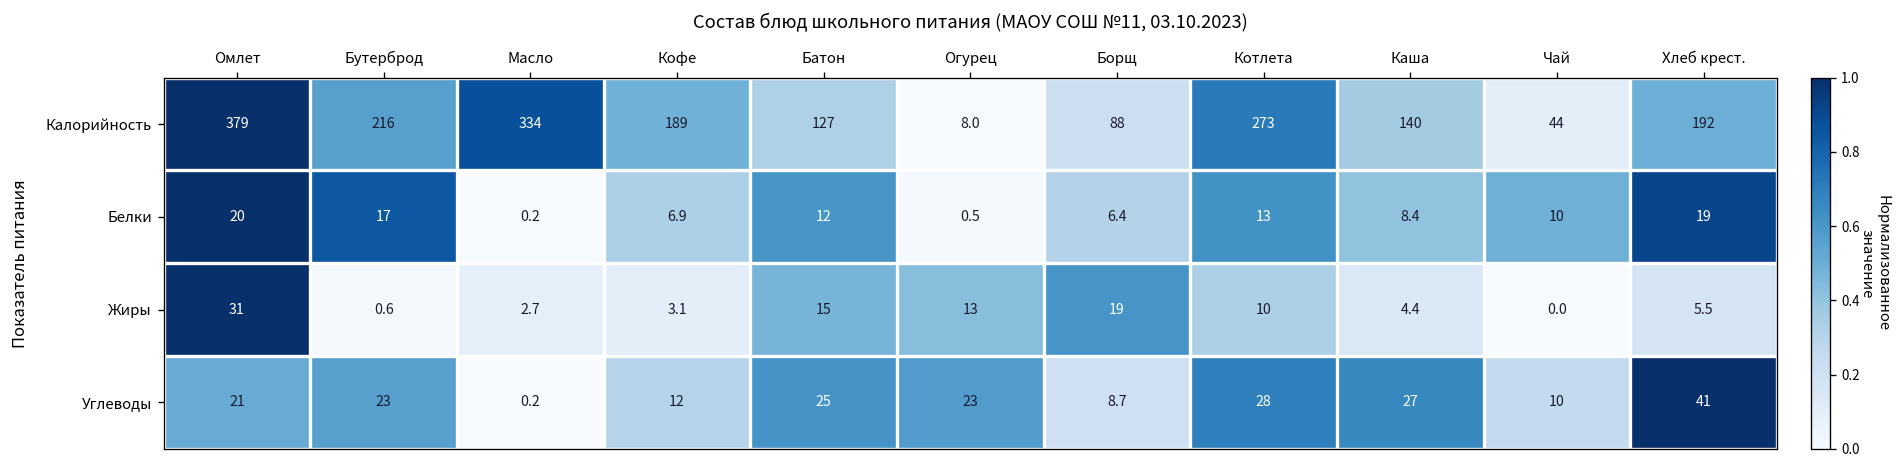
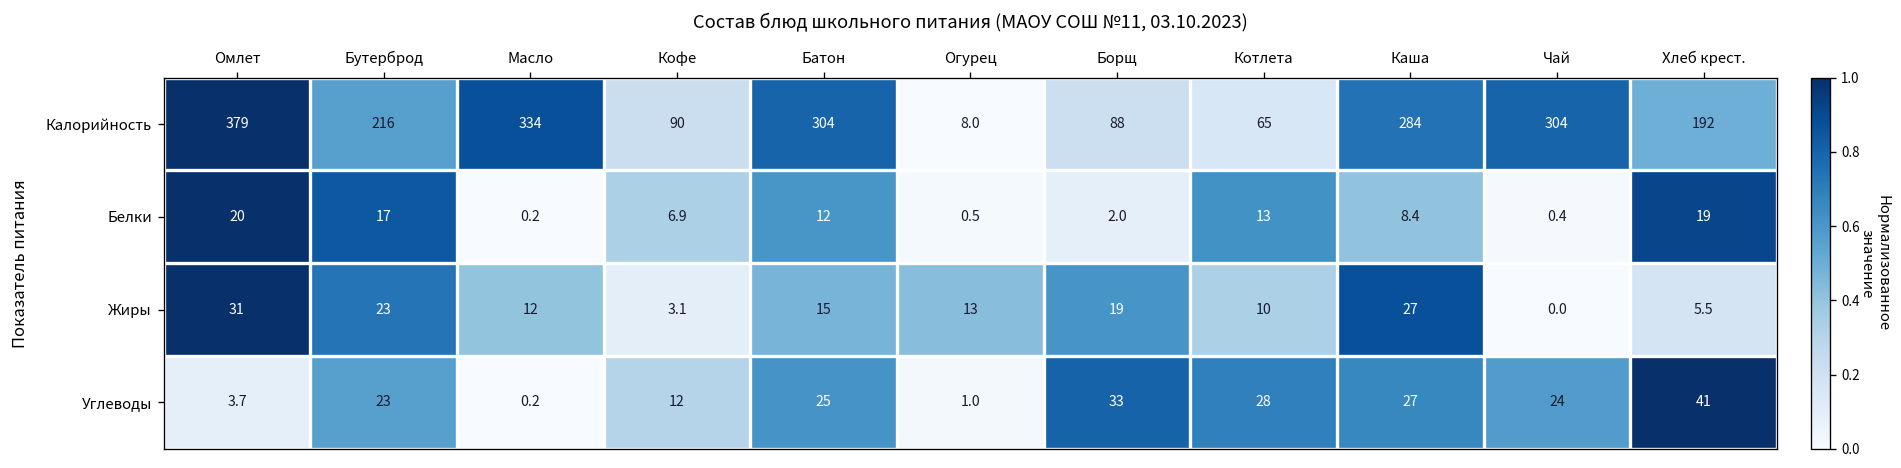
Калорийность, Кофе: 189 -> 90
Калорийность, Батон: 127 -> 304
Калорийность, Котлета: 273 -> 65
Калорийность, Каша: 140 -> 284
Калорийность, Чай: 44 -> 304
Белки, Борщ: 6.4 -> 2.0
Белки, Чай: 10 -> 0.4
Жиры, Бутерброд: 0.6 -> 23
Жиры, Масло: 2.7 -> 12
Жиры, Каша: 4.4 -> 27
Углеводы, Омлет: 21 -> 3.7
Углеводы, Огурец: 23 -> 1.0
Углеводы, Борщ: 8.7 -> 33
Углеводы, Чай: 10 -> 24
